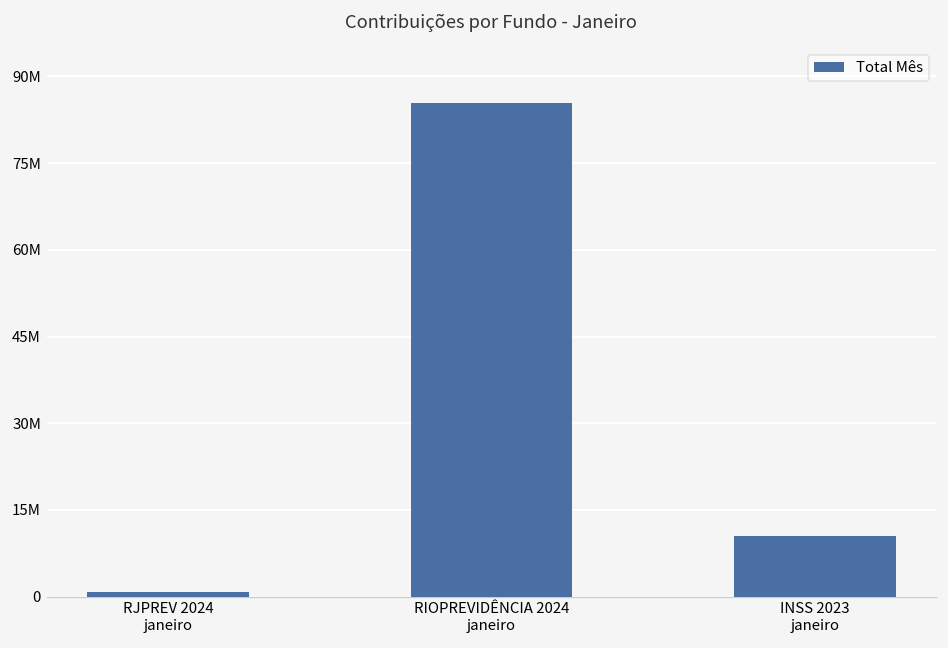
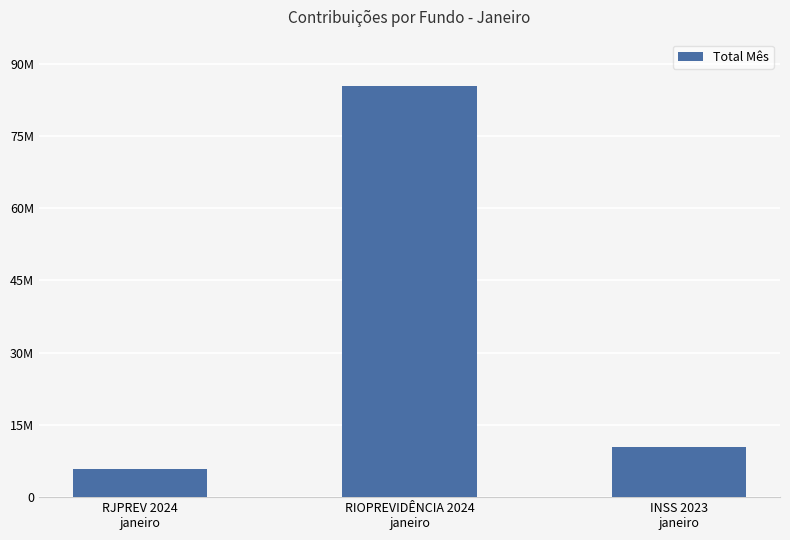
RJPREV 2024 janeiro: 1000000 -> 6000000
